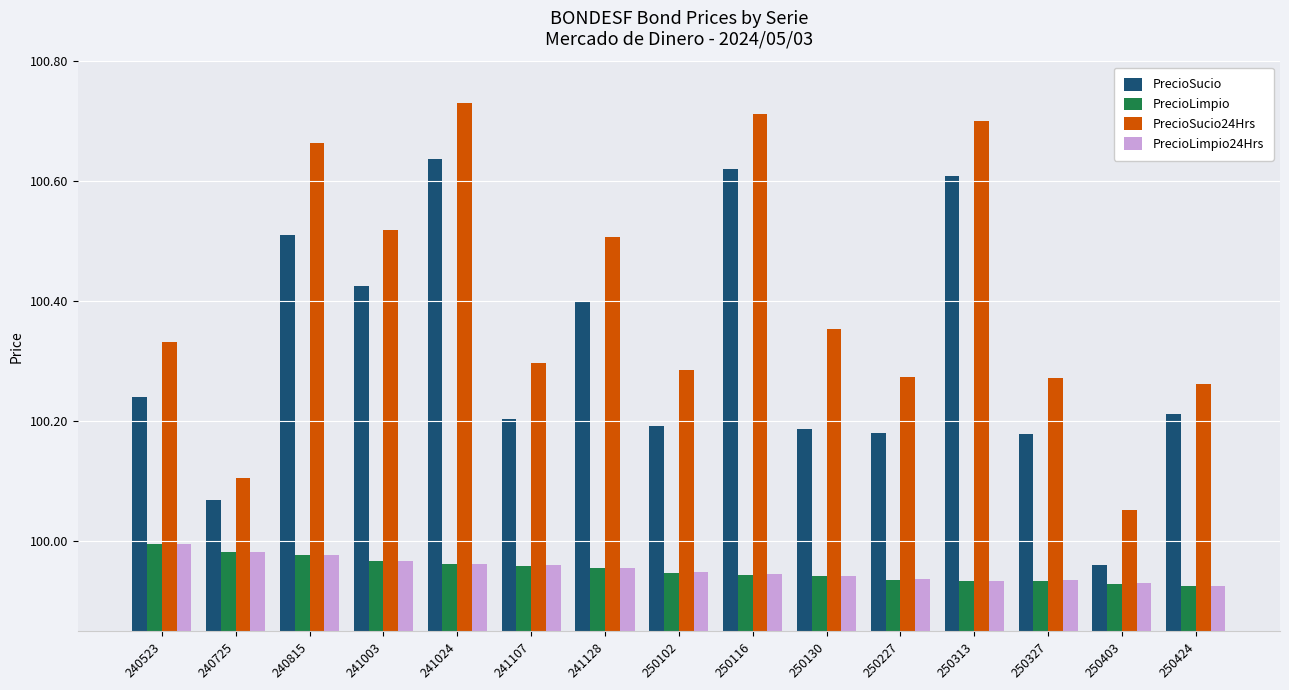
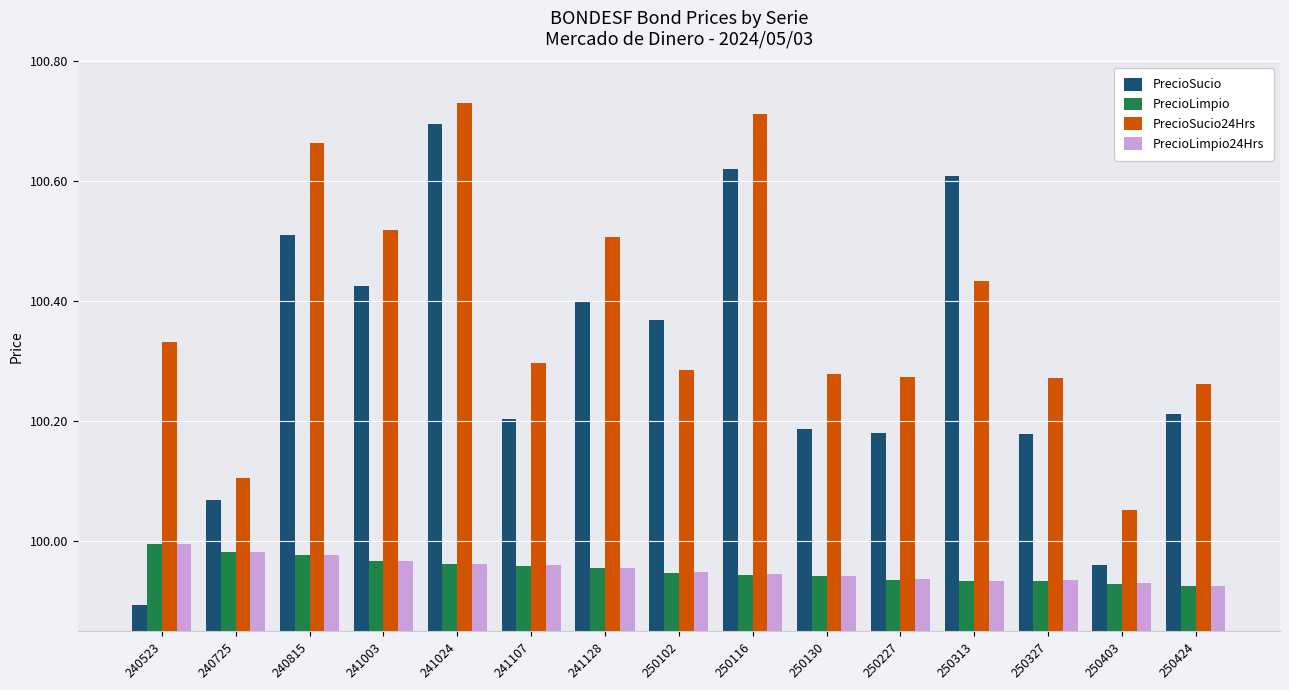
PrecioSucio, 240523: 100.24 -> 99.89
PrecioSucio, 241024: 100.64 -> 100.70
PrecioSucio, 250102: 100.19 -> 100.37
PrecioSucio24Hrs, 250130: 100.35 -> 100.28
PrecioSucio24Hrs, 250313: 100.70 -> 100.43
